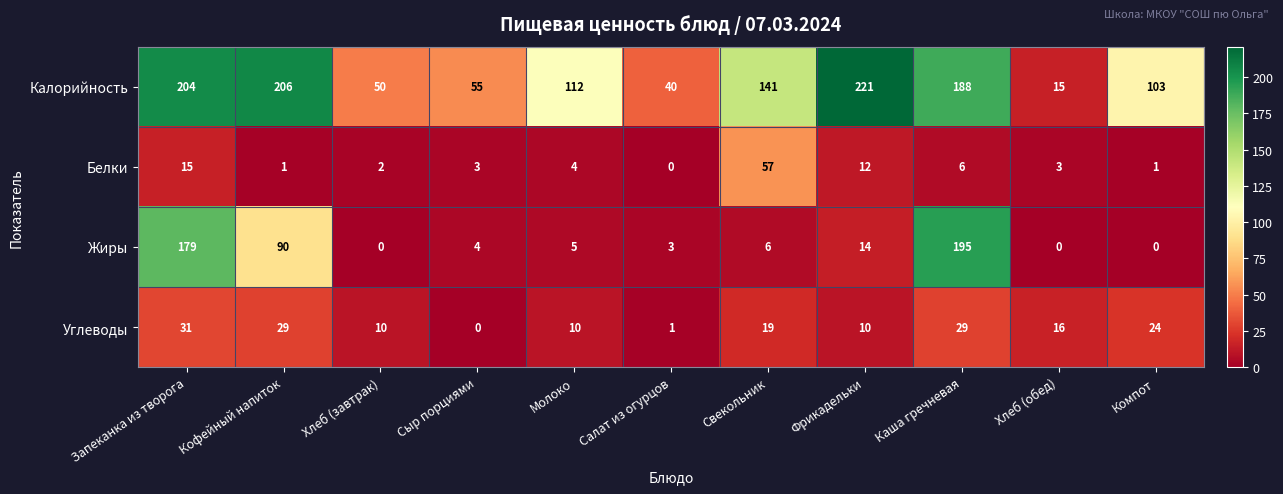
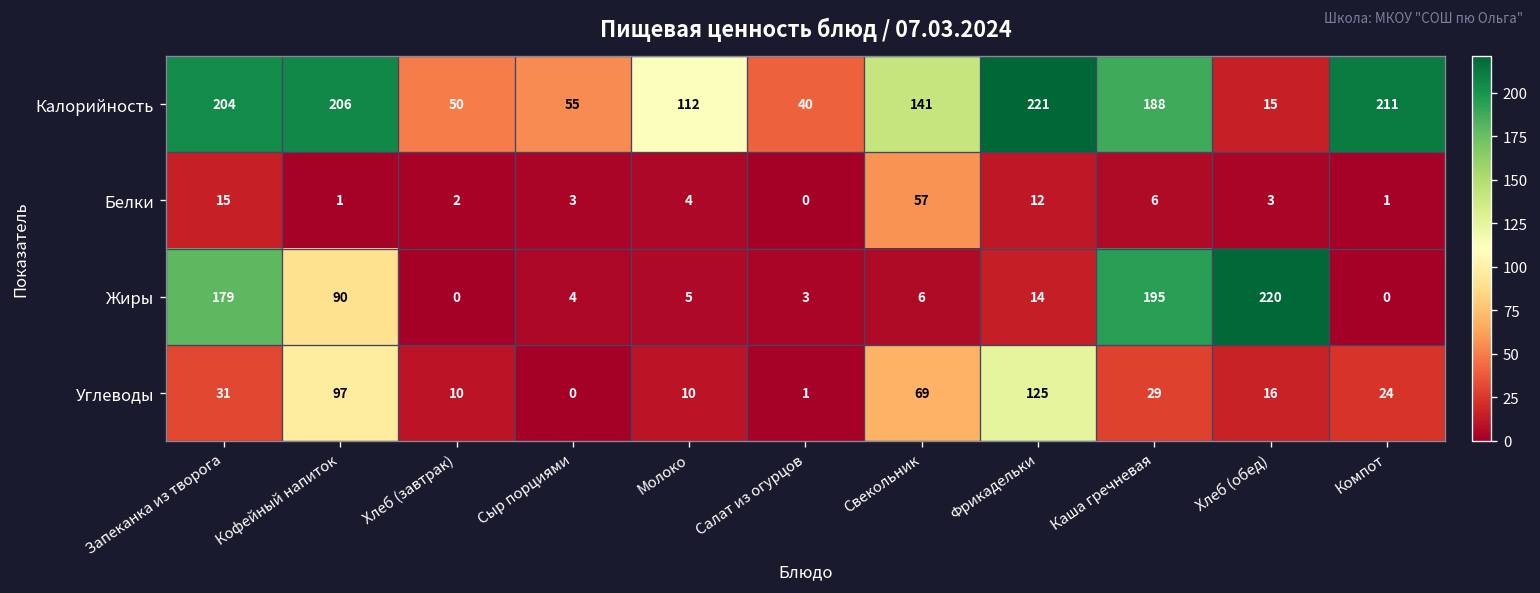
Калорийность, Компот: 103 -> 211
Жиры, Хлеб (обед): 0 -> 220
Углеводы, Кофейный напиток: 29 -> 97
Углеводы, Свекольник: 19 -> 69
Углеводы, Фрикадельки: 10 -> 125
